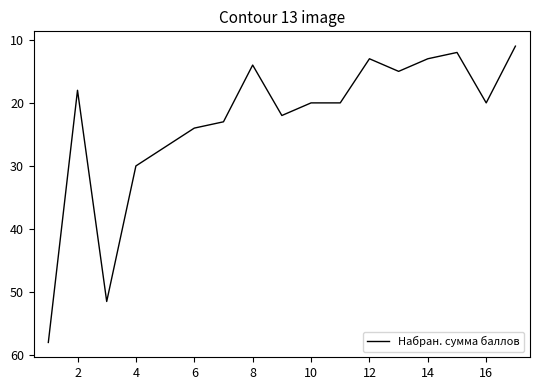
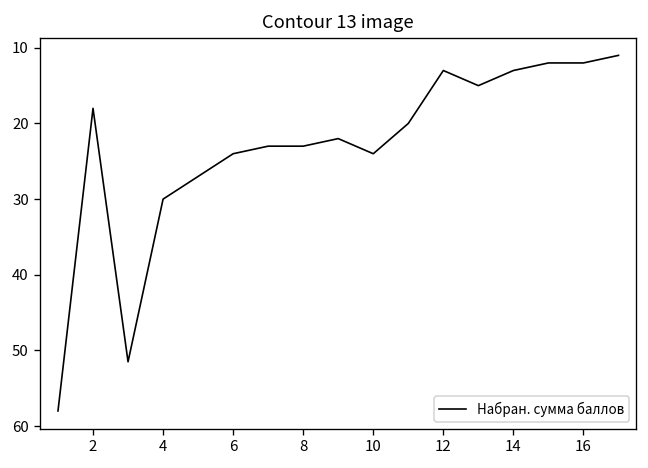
8: 14 -> 23
10: 20 -> 24
16: 20 -> 12
